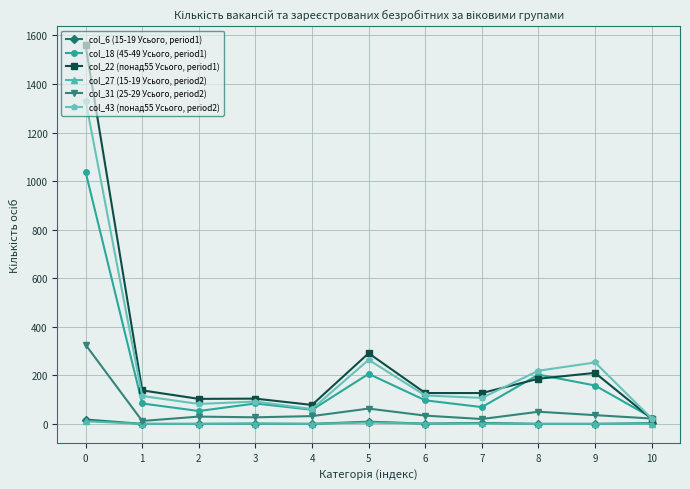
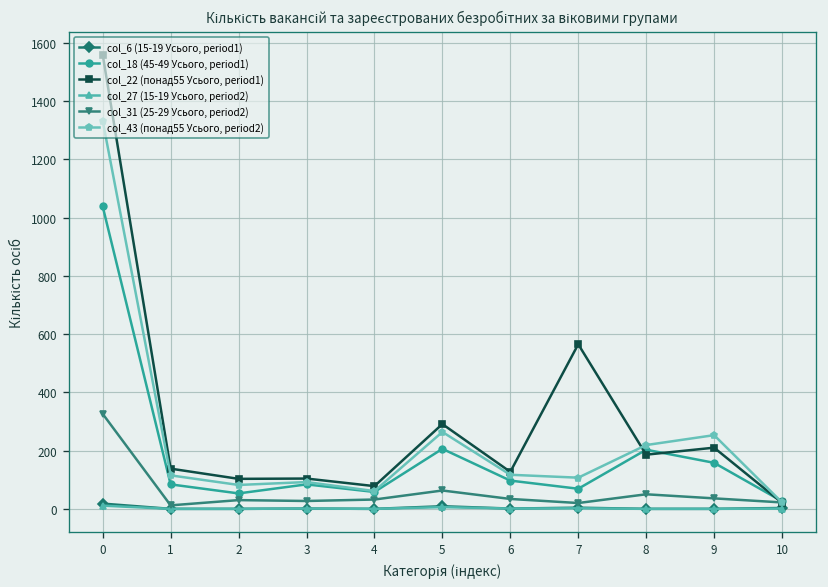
col_22 (понад55 Усього, period1), 7: 130 -> 570
